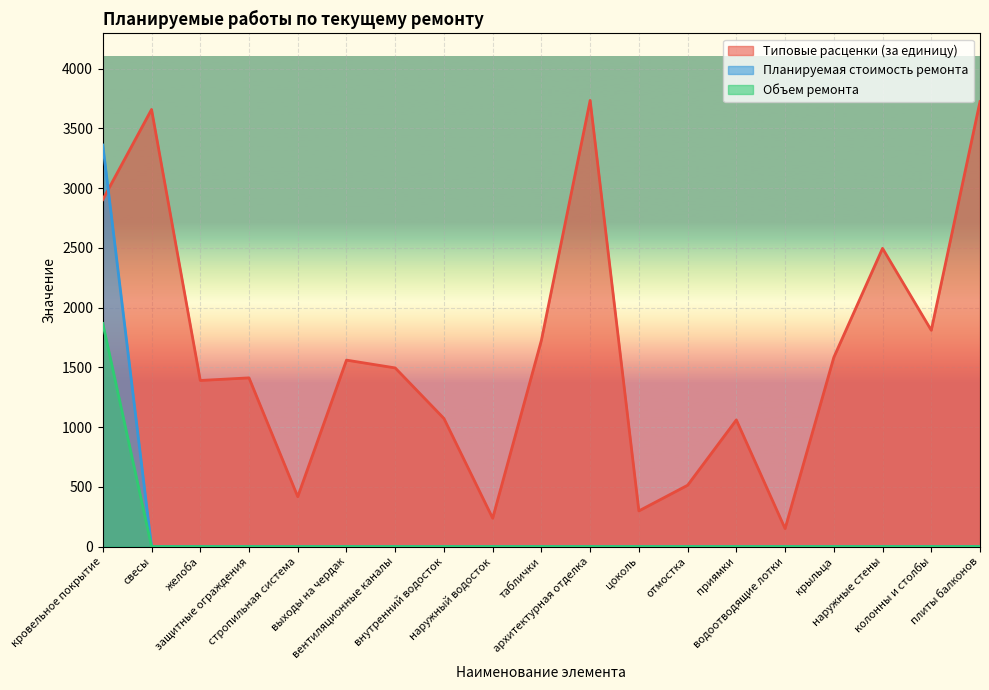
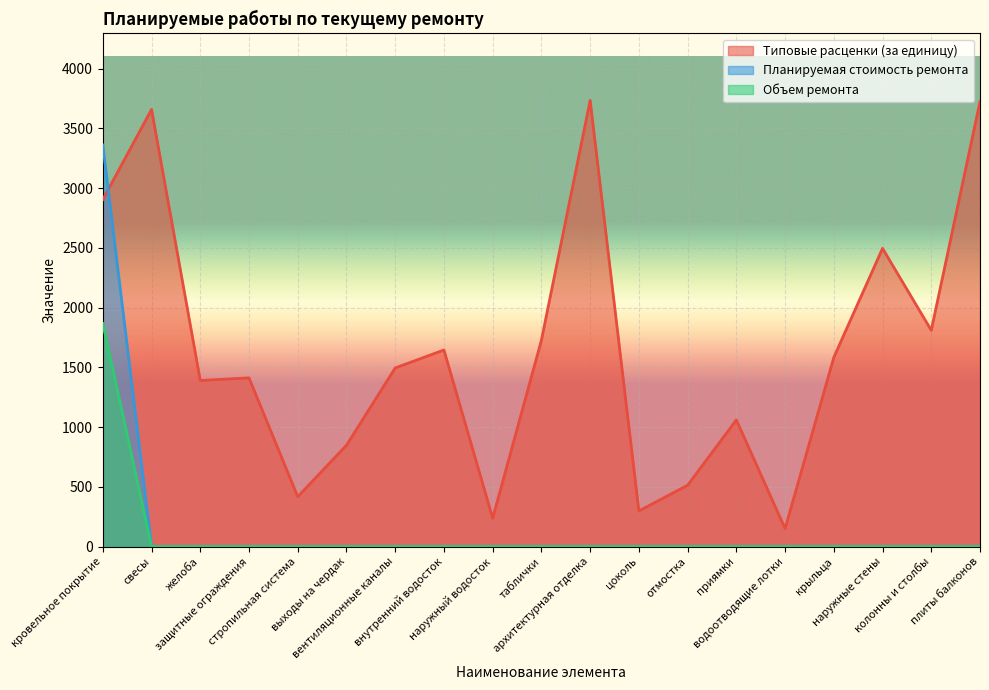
Типовые расценки (за единицу), выходы на чердак: 1560 -> 850
Типовые расценки (за единицу), внутренний водосток: 1070 -> 1650
